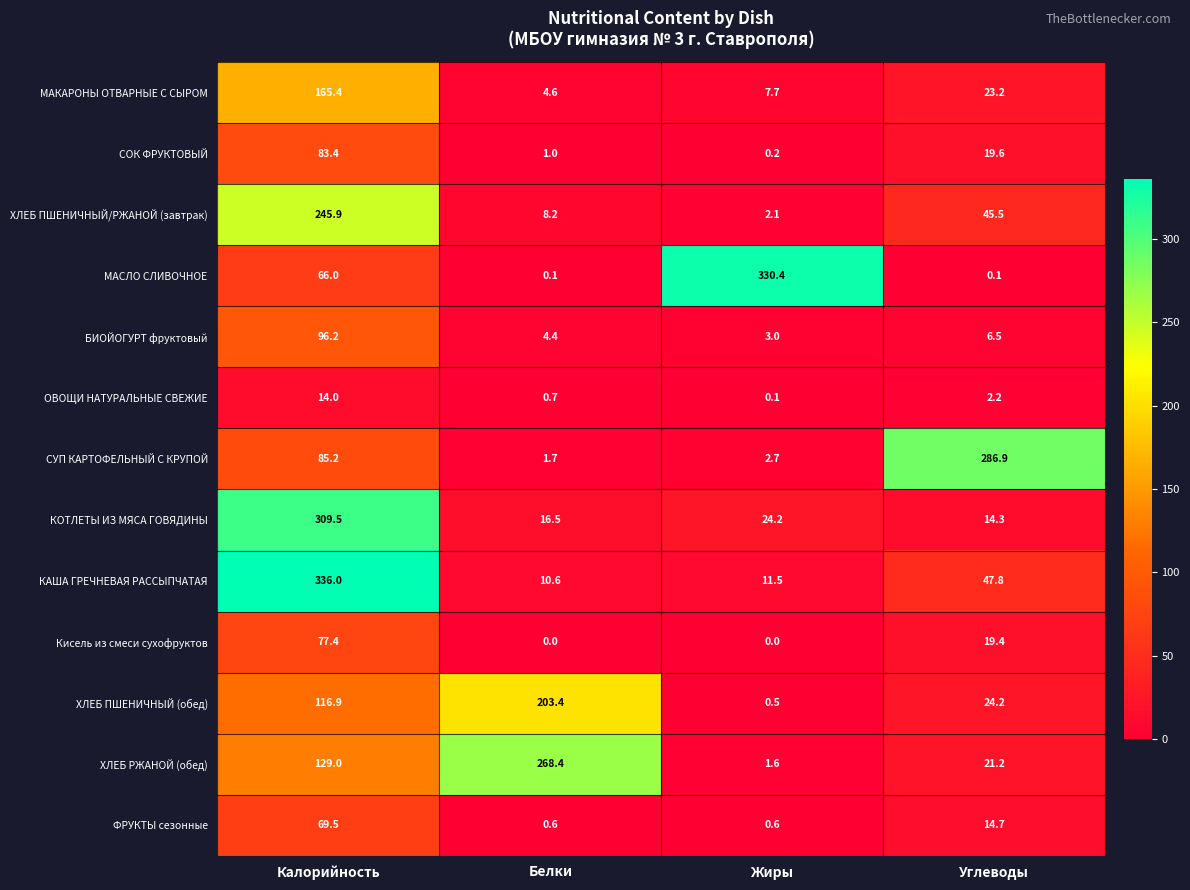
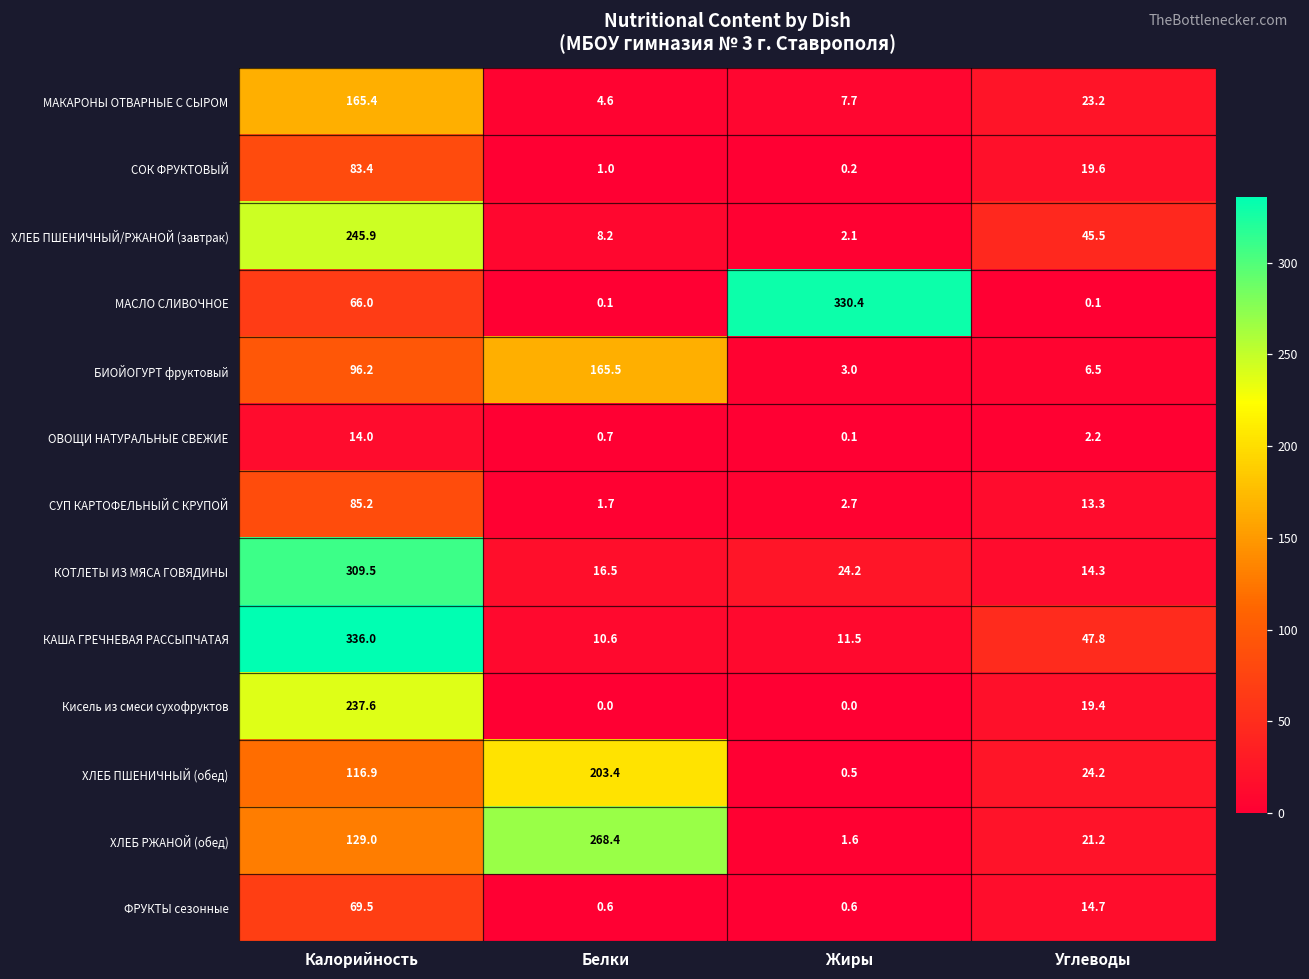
БИОЙОГУРТ фруктовый, Белки: 4.4 -> 165.5
СУП КАРТОФЕЛЬНЫЙ С КРУПОЙ, Углеводы: 286.9 -> 13.3
Кисель из смеси сухофруктов, Калорийность: 77.4 -> 237.6
